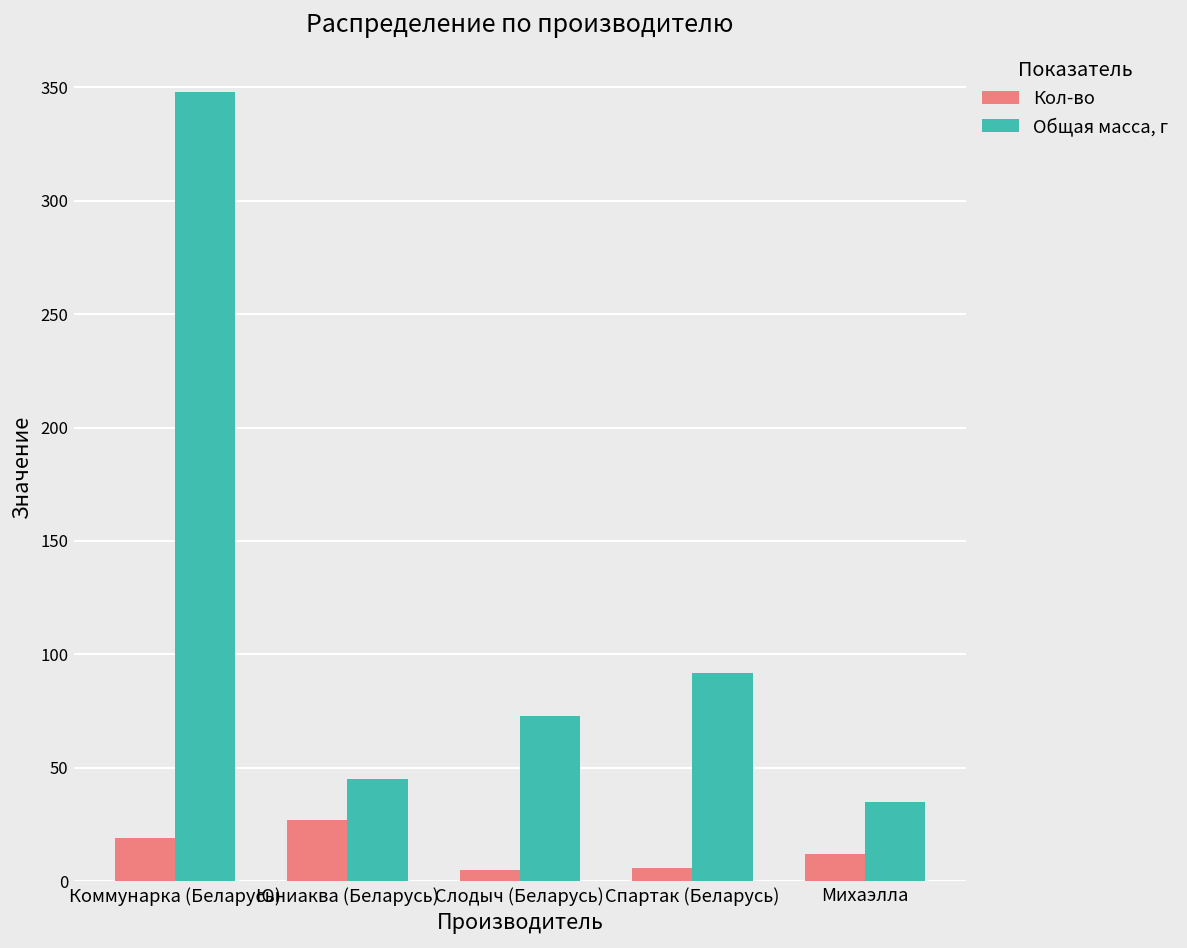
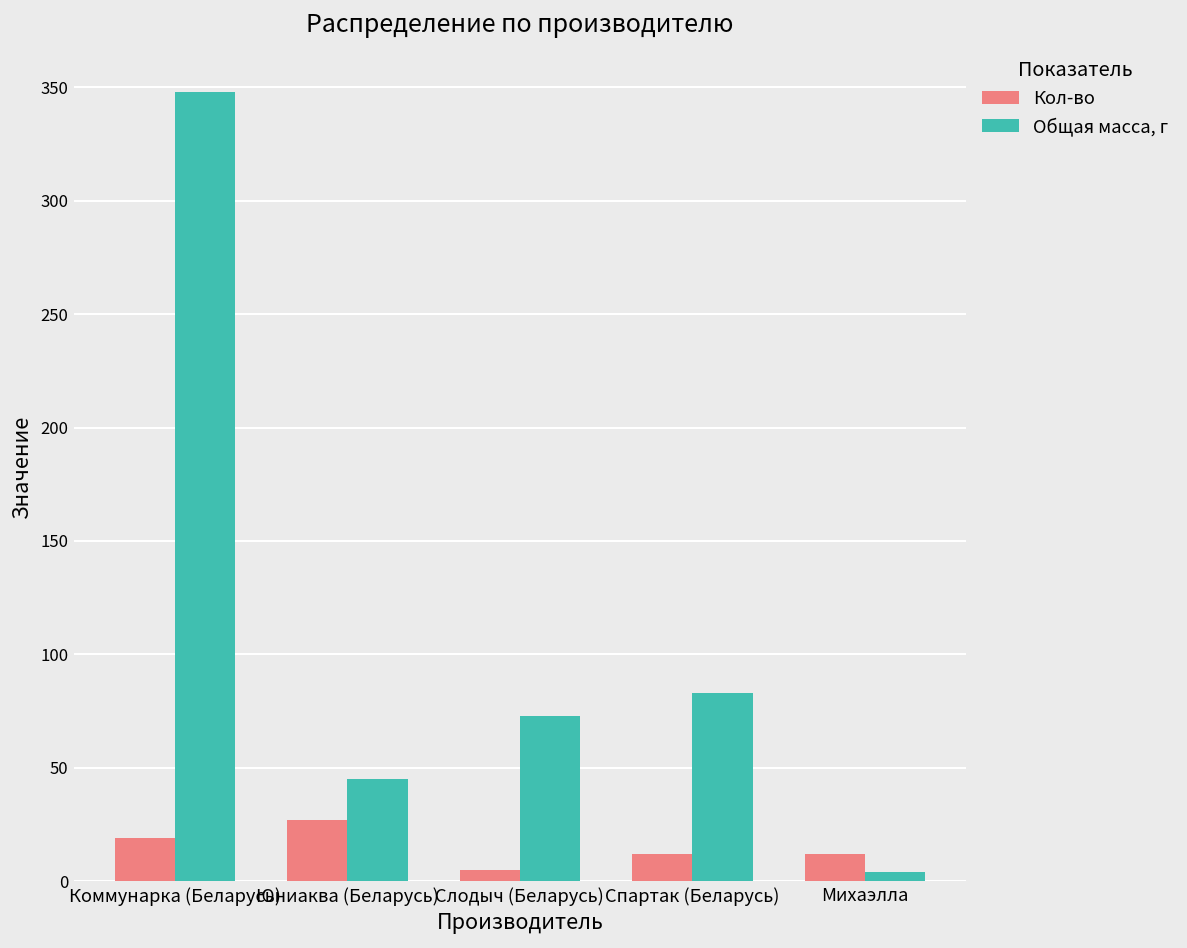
Кол-во, Спартак (Беларусь): 6 -> 12
Общая масса, г, Спартак (Беларусь): 92 -> 83
Общая масса, г, Михаэлла: 35 -> 4
